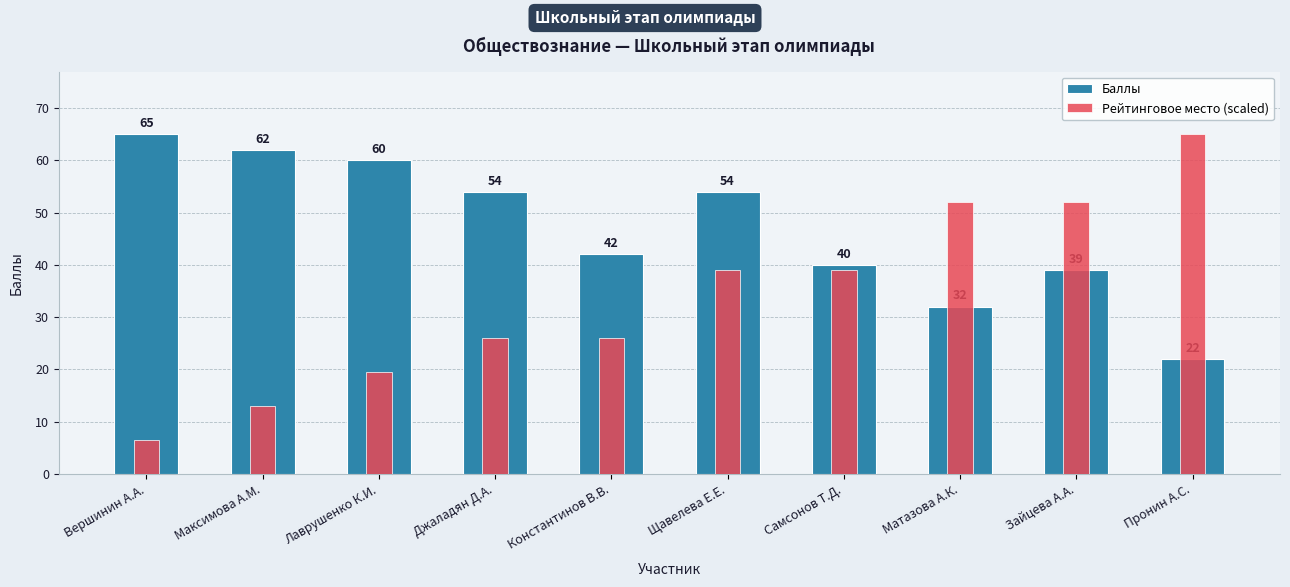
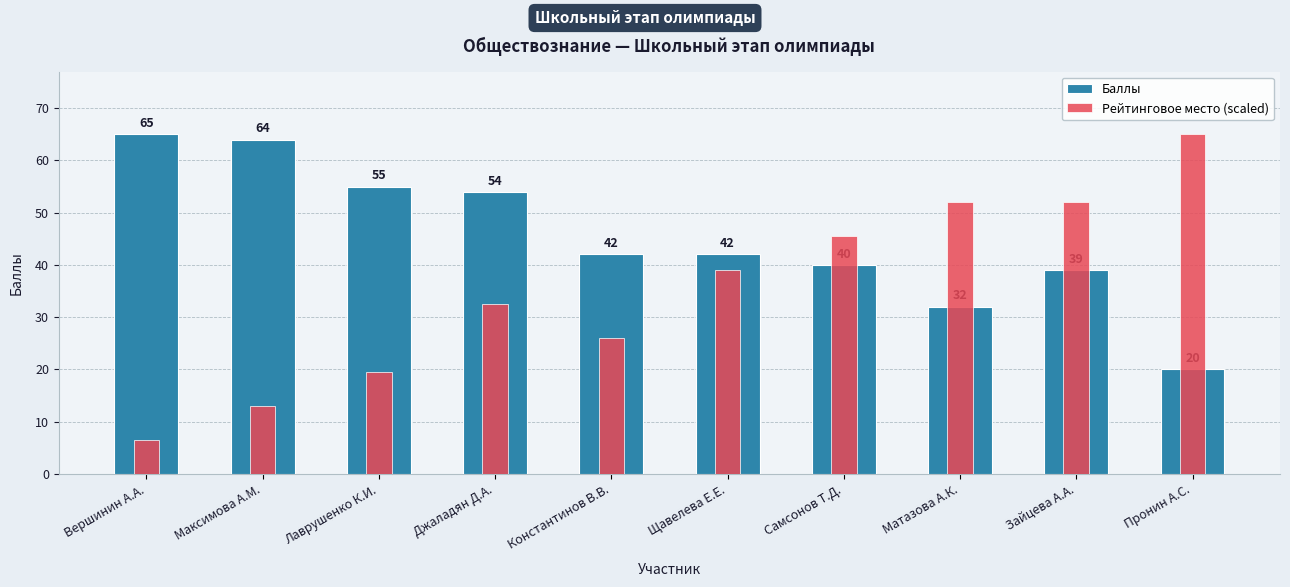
Баллы, Максимова А.М.: 62 -> 64
Баллы, Лаврушенко К.И.: 60 -> 55
Рейтинговое место (scaled), Джаладян Д.А.: 26 -> 33
Баллы, Щавелева Е.Е.: 54 -> 42
Рейтинговое место (scaled), Самсонов Т.Д.: 39 -> 46
Баллы, Пронин А.С.: 22 -> 20
